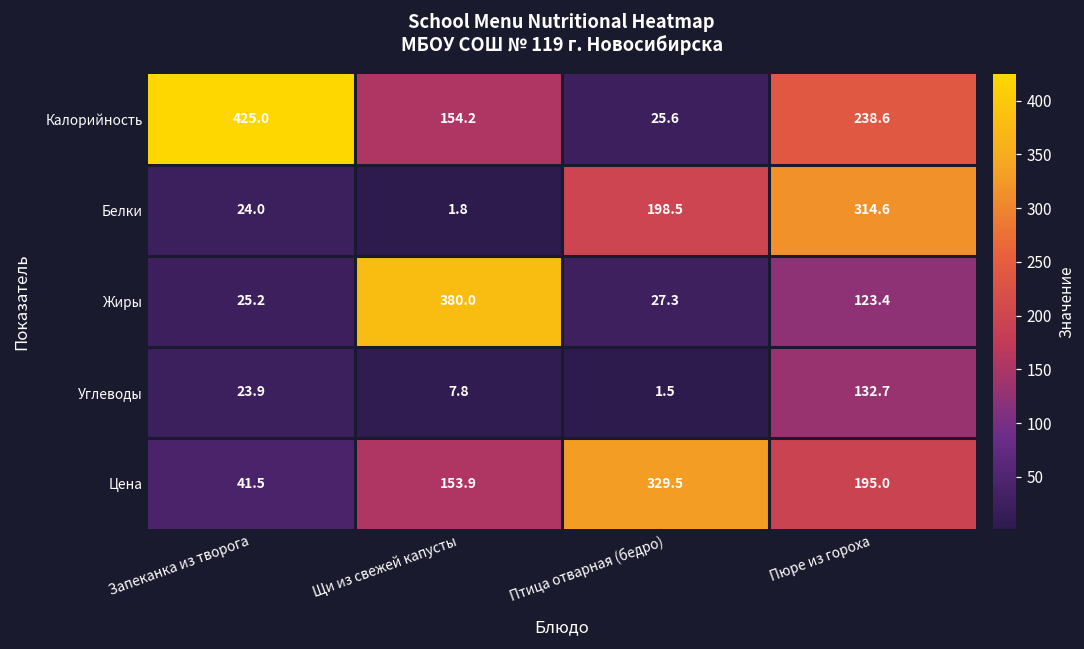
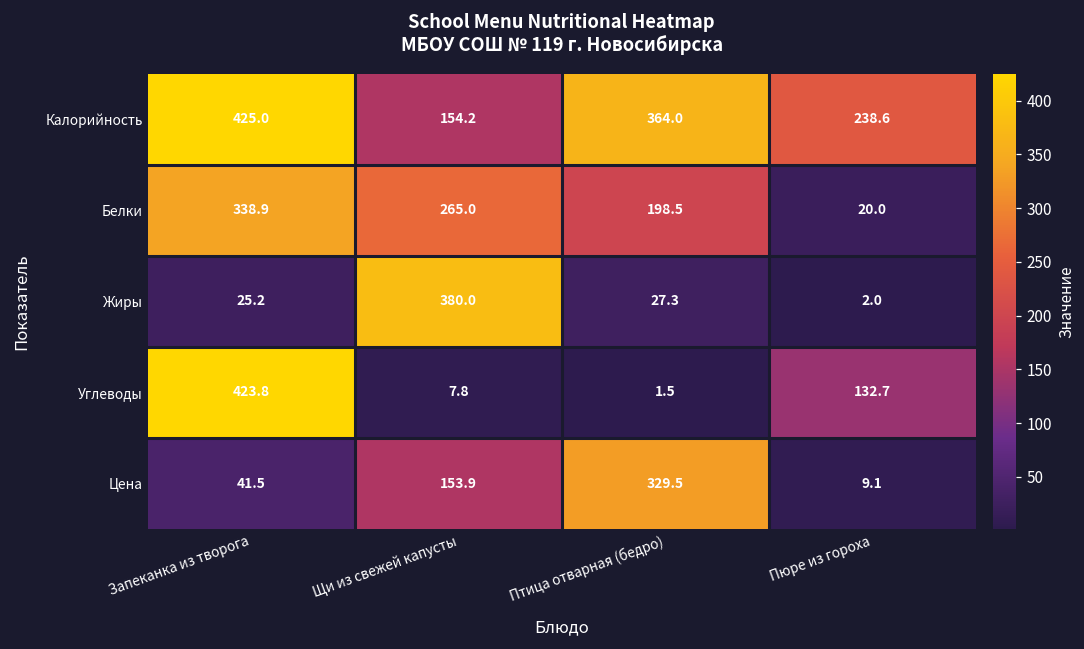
Калорийность, Птица отварная (бедро): 25.6 -> 364.0
Белки, Запеканка из творога: 24.0 -> 338.9
Белки, Щи из свежей капусты: 1.8 -> 265.0
Белки, Пюре из гороха: 314.6 -> 20.0
Жиры, Пюре из гороха: 123.4 -> 2.0
Углеводы, Запеканка из творога: 23.9 -> 423.8
Цена, Пюре из гороха: 195.0 -> 9.1
